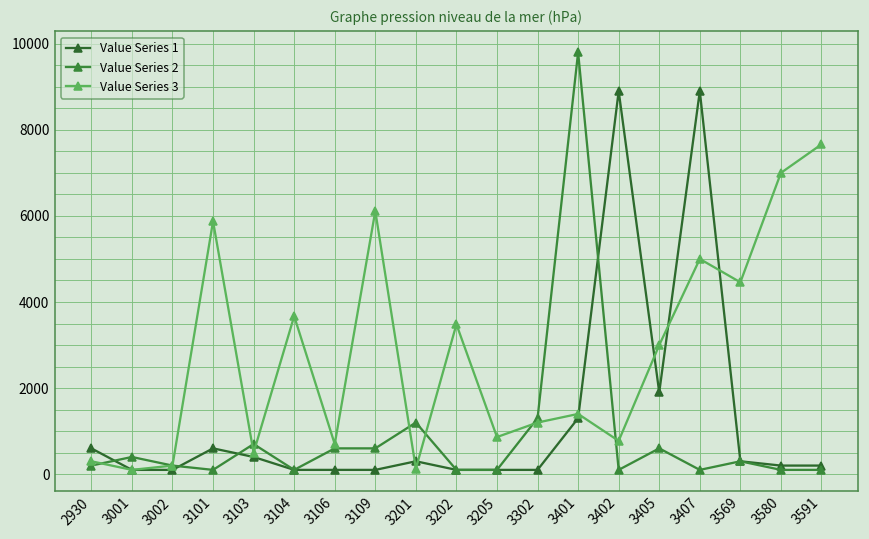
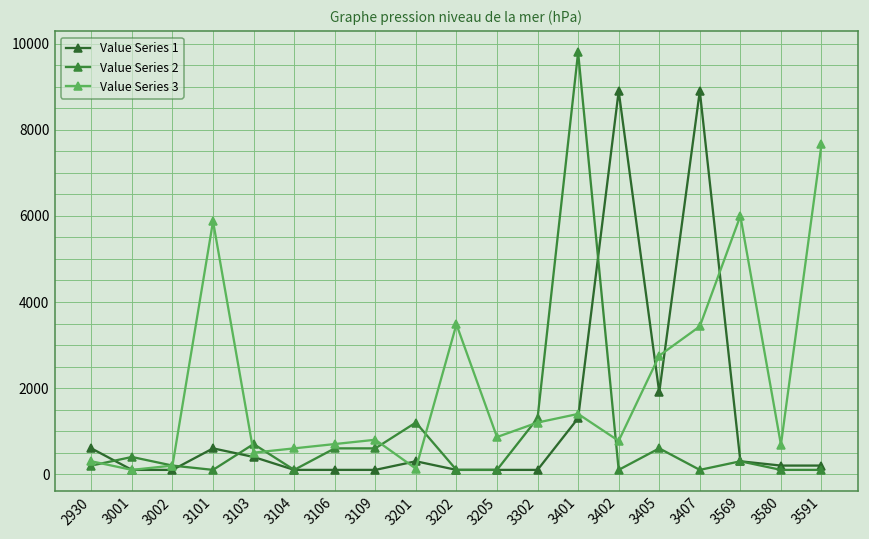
Value Series 3, 3104: 3700 -> 600
Value Series 3, 3109: 6100 -> 800
Value Series 3, 3405: 3000 -> 2800
Value Series 3, 3407: 5000 -> 3400
Value Series 3, 3569: 4500 -> 6000
Value Series 3, 3580: 7000 -> 700
